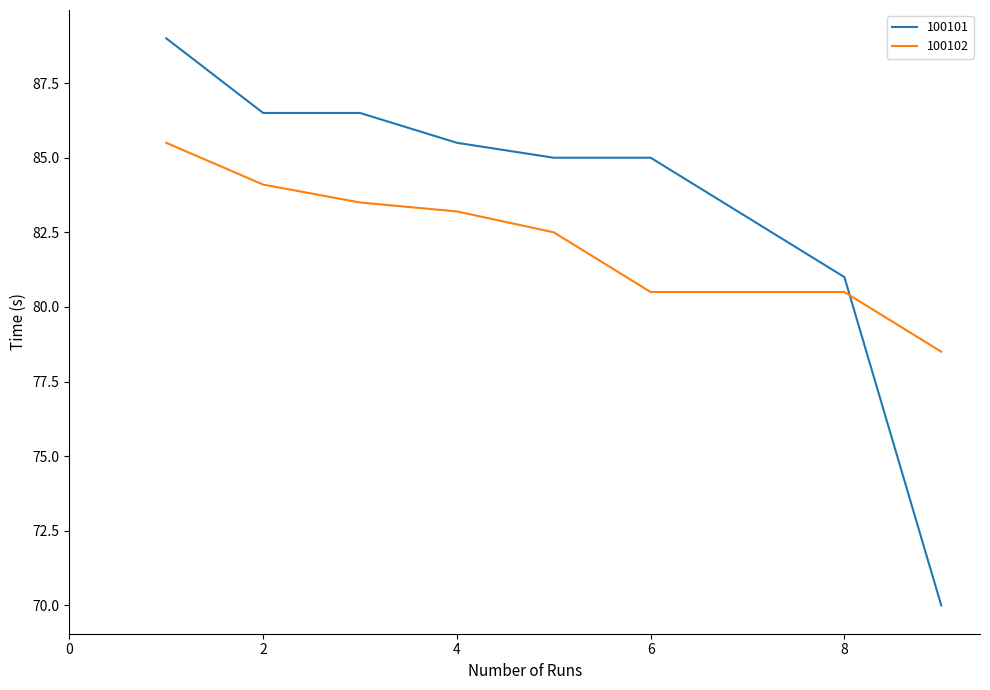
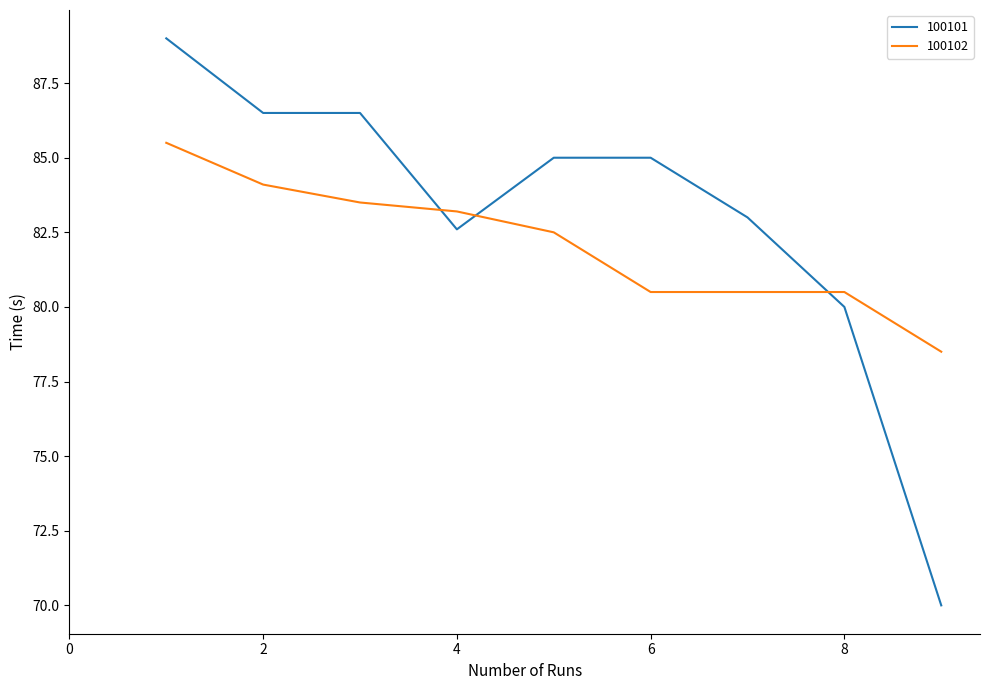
100101, 4: 85.5 -> 82.6
100101, 8: 81 -> 80
